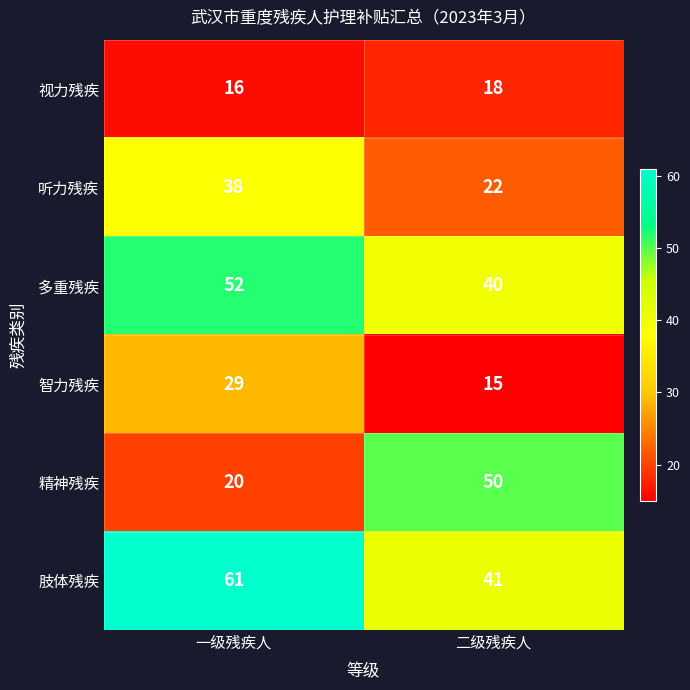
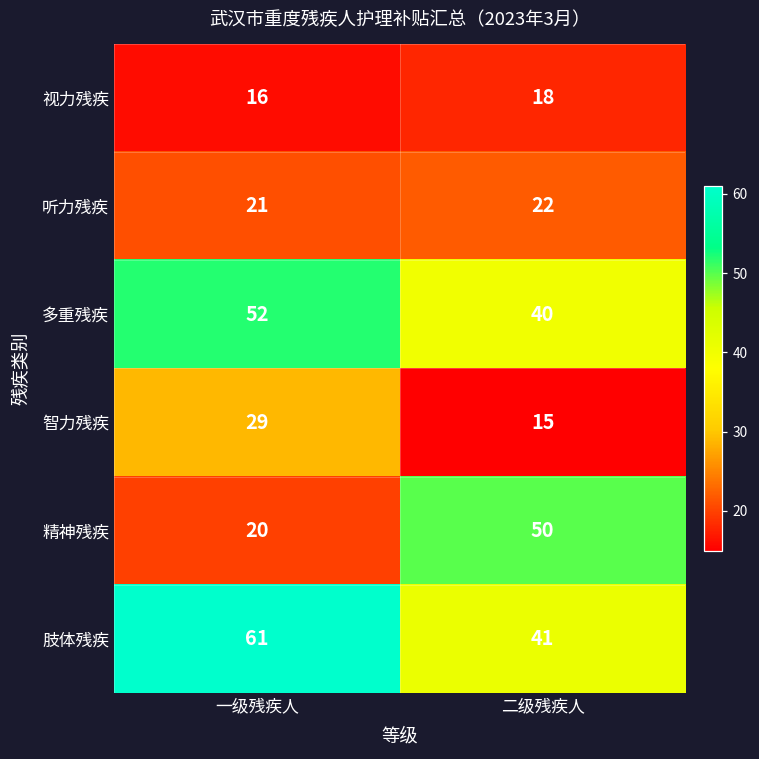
听力残疾, 一级残疾人: 38 -> 21
